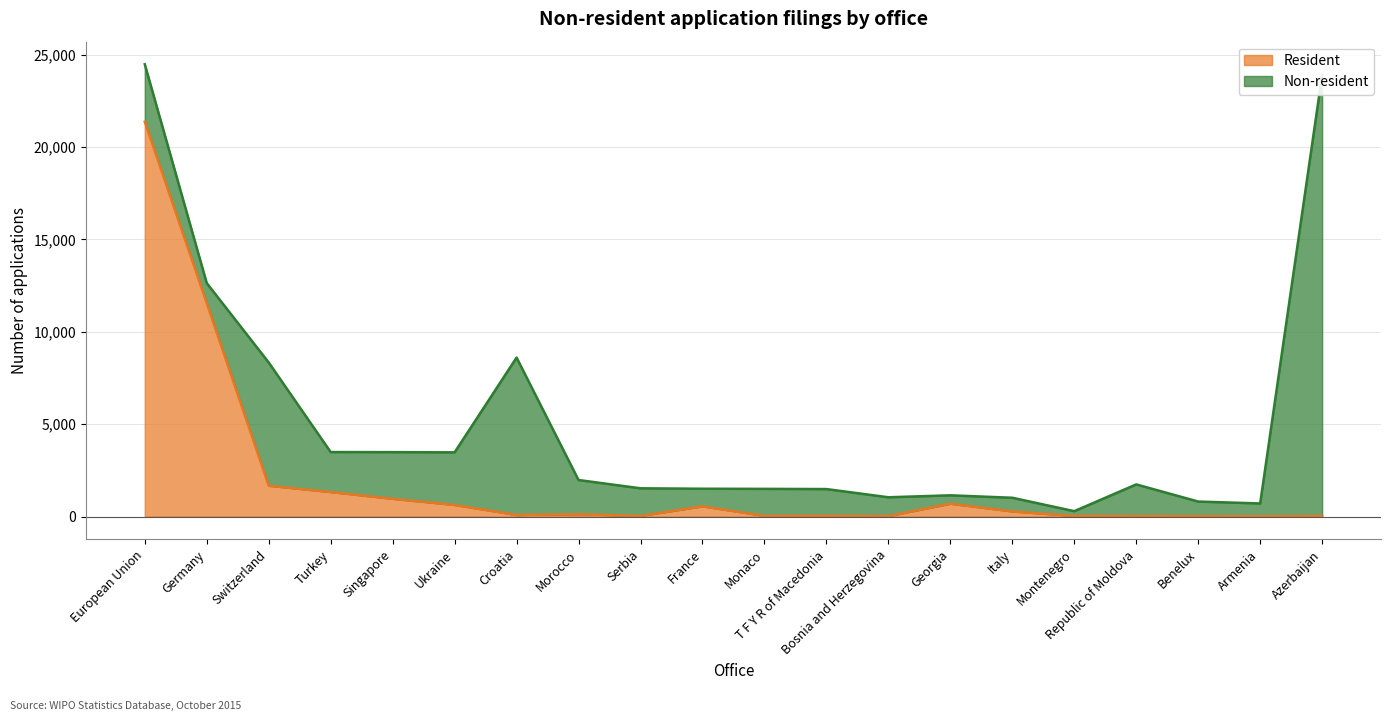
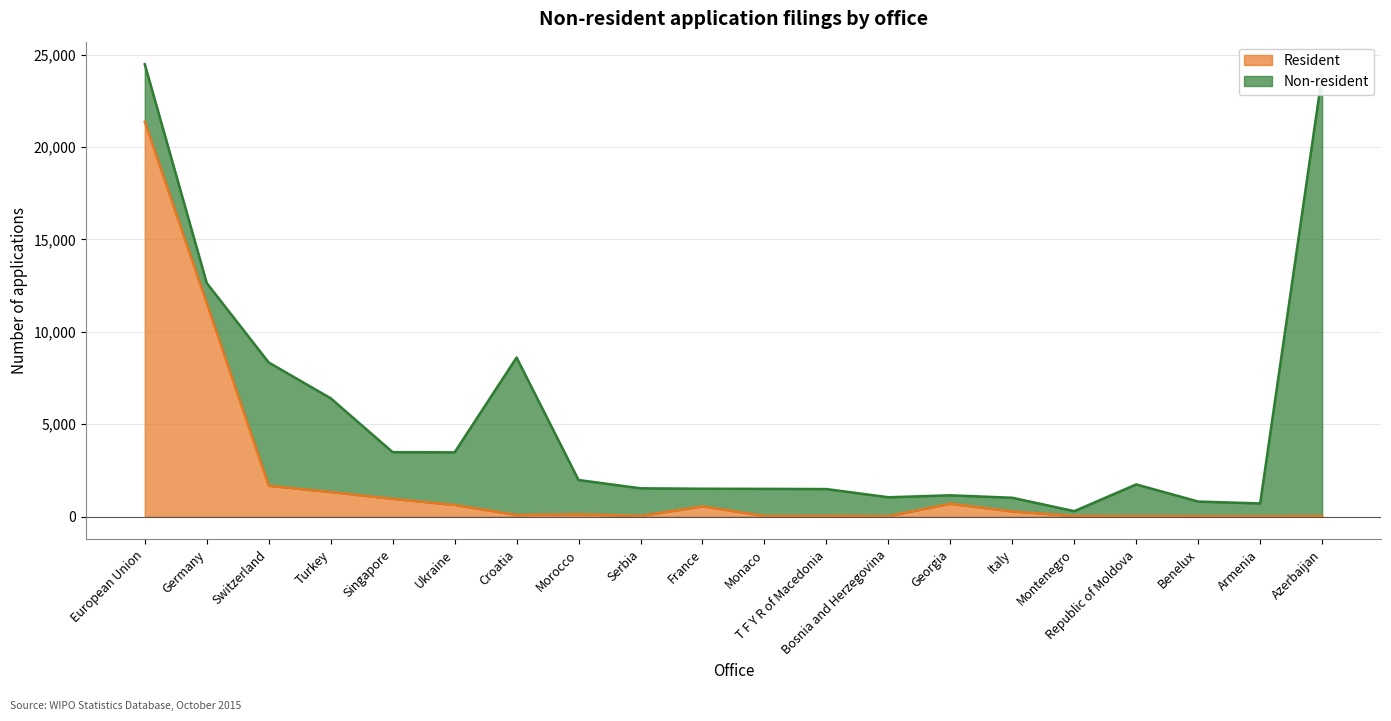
Non-resident, Turkey: 2,200 -> 5,100
